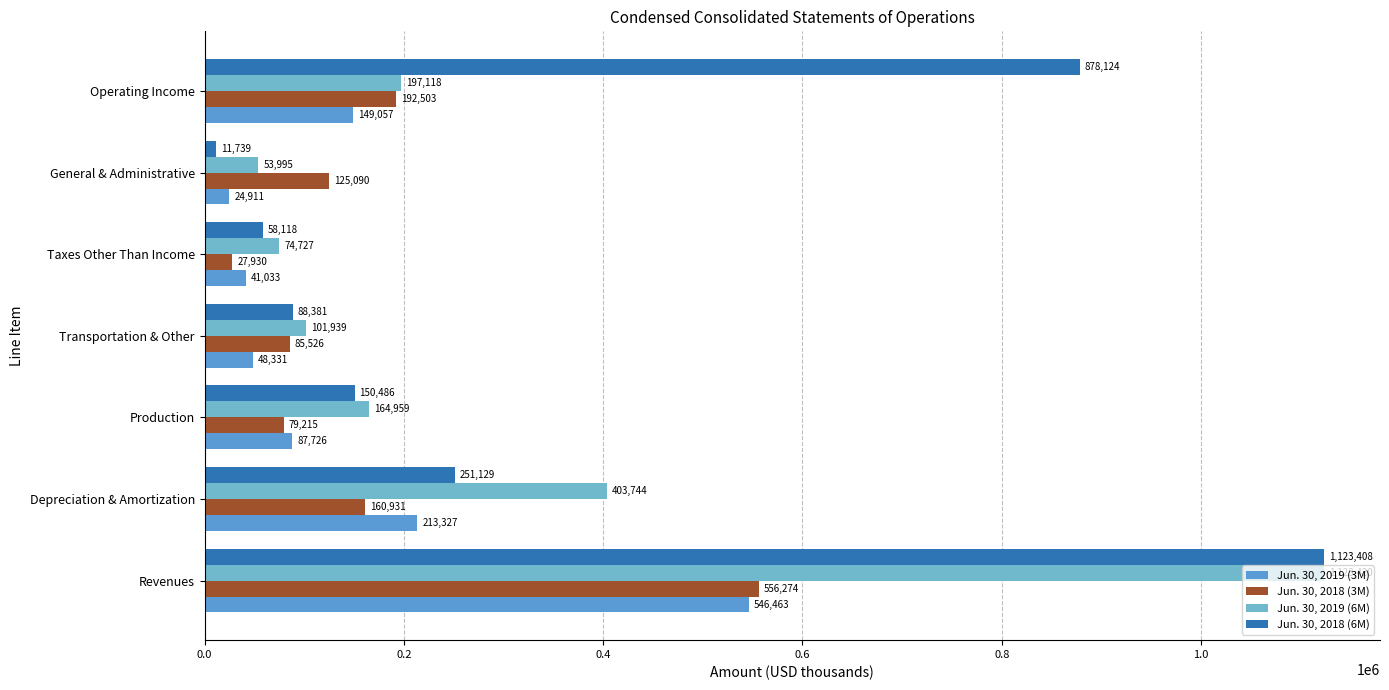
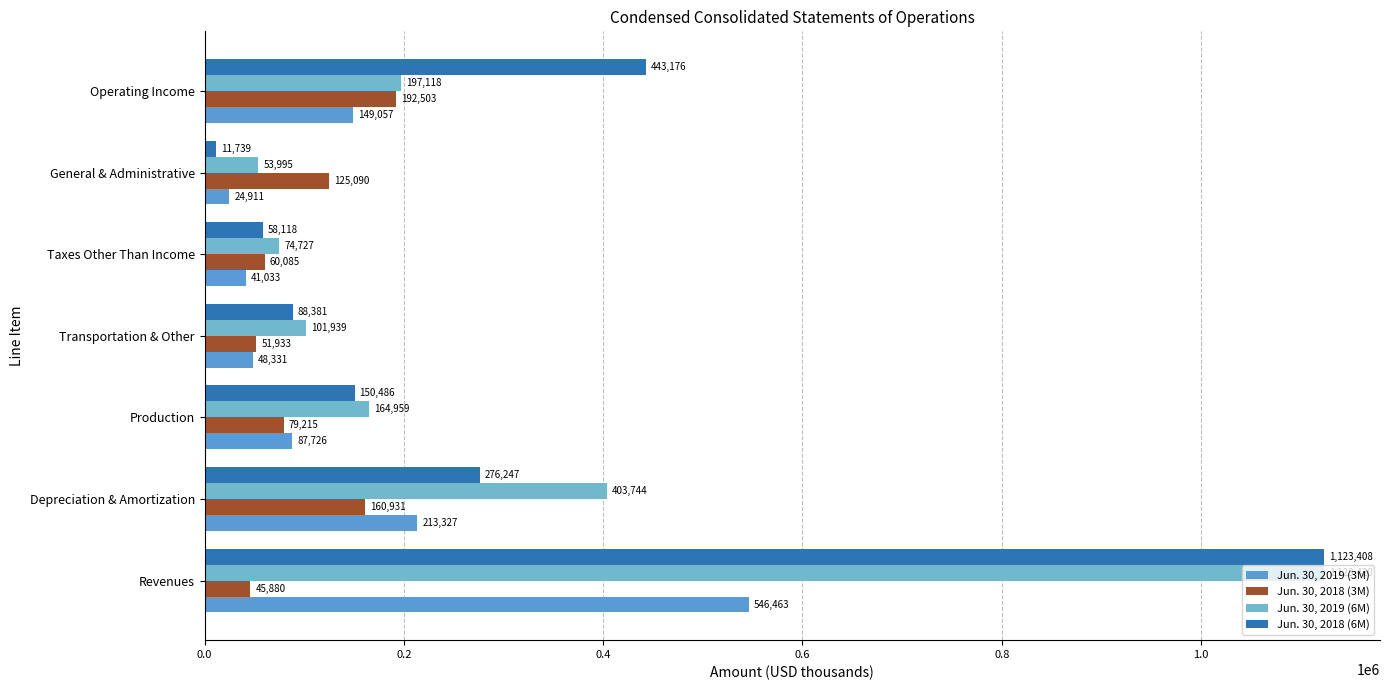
Jun. 30, 2018 (6M), Operating Income: 878,124 -> 443,176
Jun. 30, 2018 (3M), Taxes Other Than Income: 27,930 -> 60,085
Jun. 30, 2018 (3M), Transportation & Other: 85,526 -> 51,933
Jun. 30, 2018 (6M), Depreciation & Amortization: 251,129 -> 276,247
Jun. 30, 2018 (3M), Revenues: 556,274 -> 45,880
